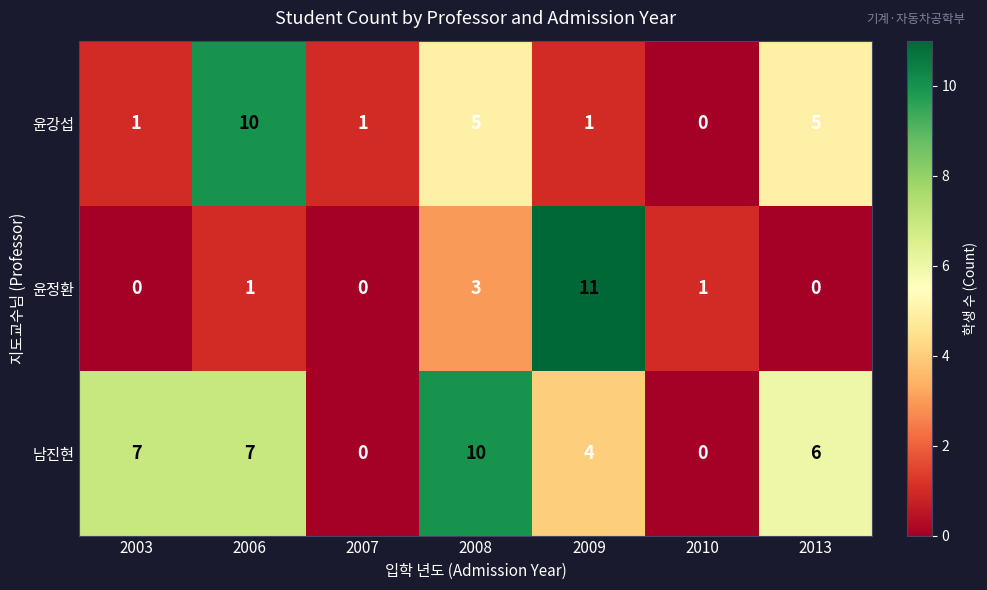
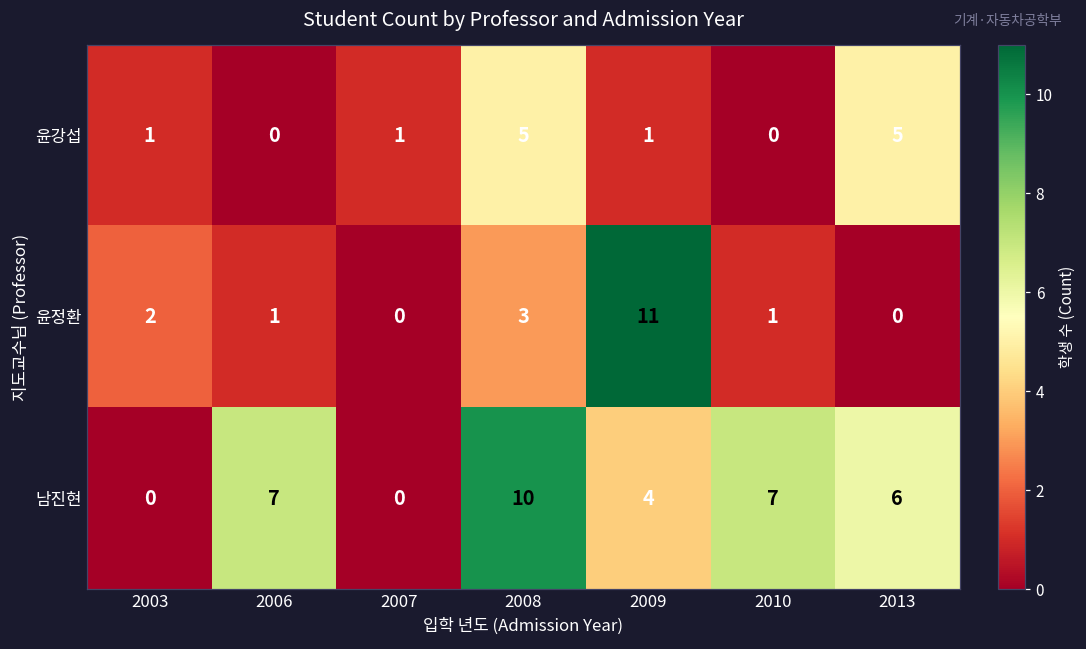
윤강섭, 2006: 10 -> 0
윤정환, 2003: 0 -> 2
남진현, 2003: 7 -> 0
남진현, 2010: 0 -> 7
